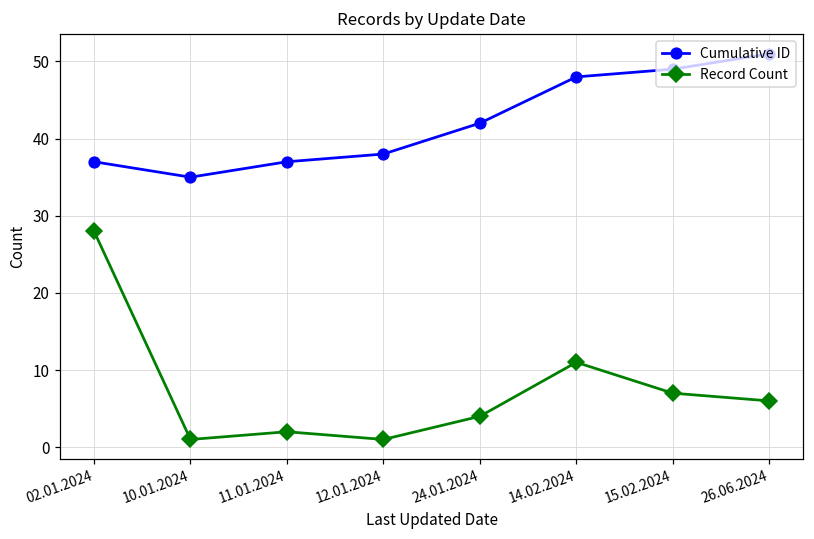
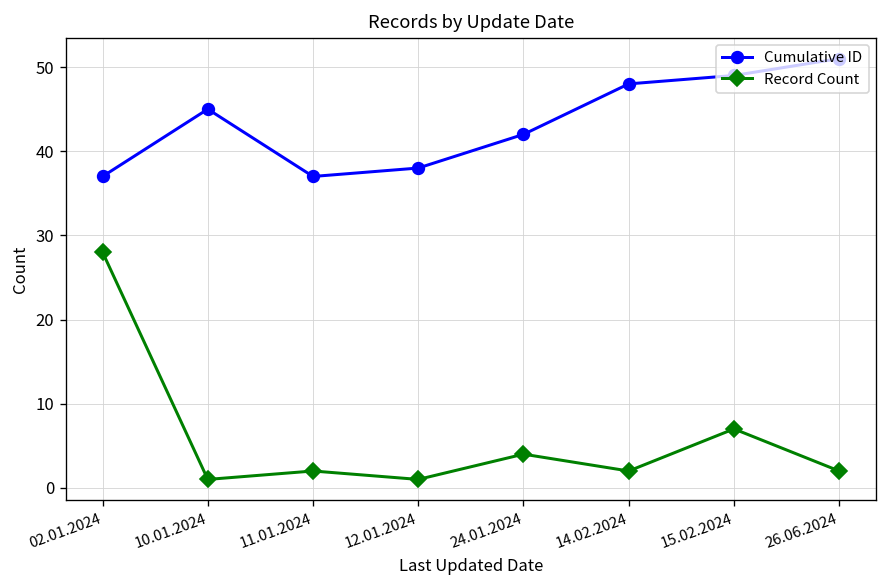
Cumulative ID, 10.01.2024: 35 -> 45
Record Count, 14.02.2024: 11 -> 2
Record Count, 26.06.2024: 6 -> 2
